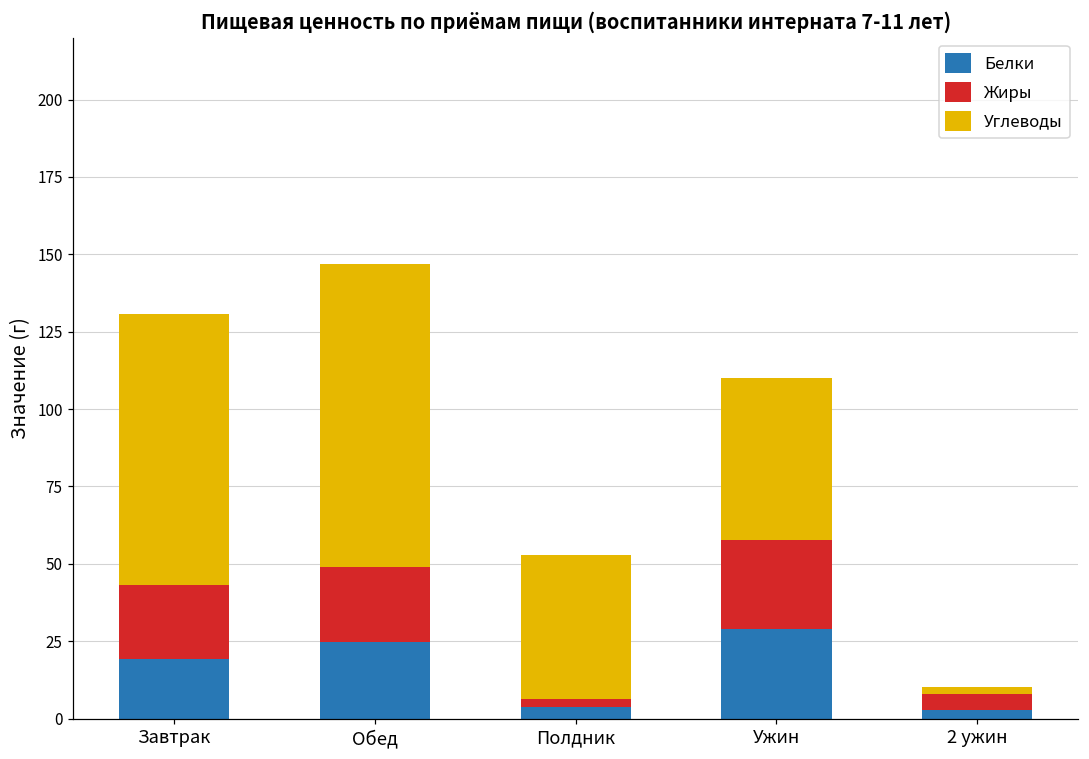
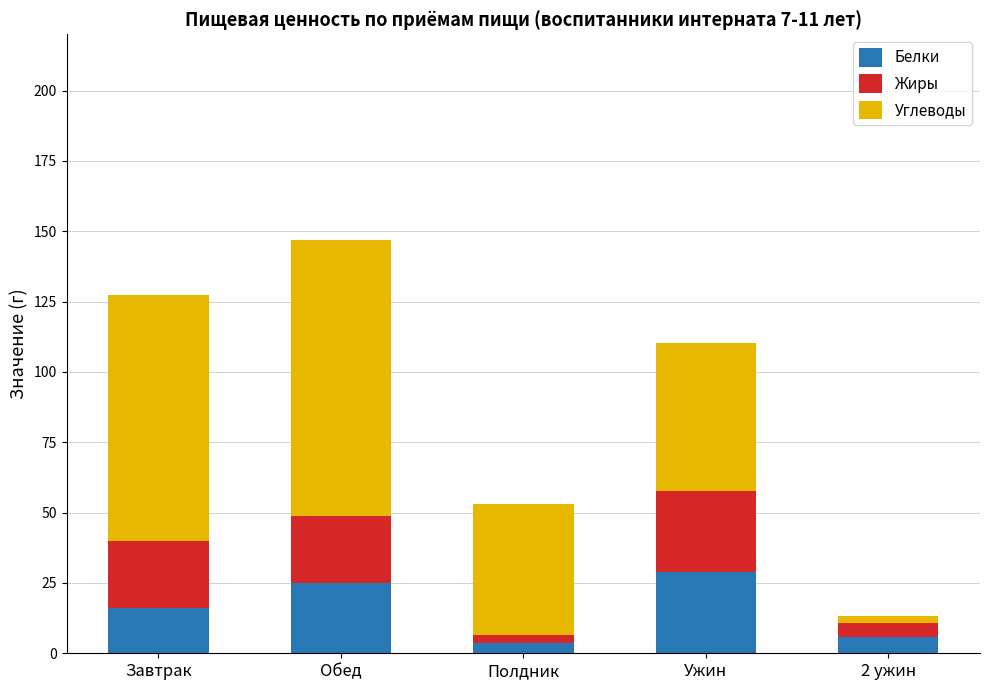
Белки, Завтрак: 19 -> 16
Белки, 2 ужин: 3 -> 6
